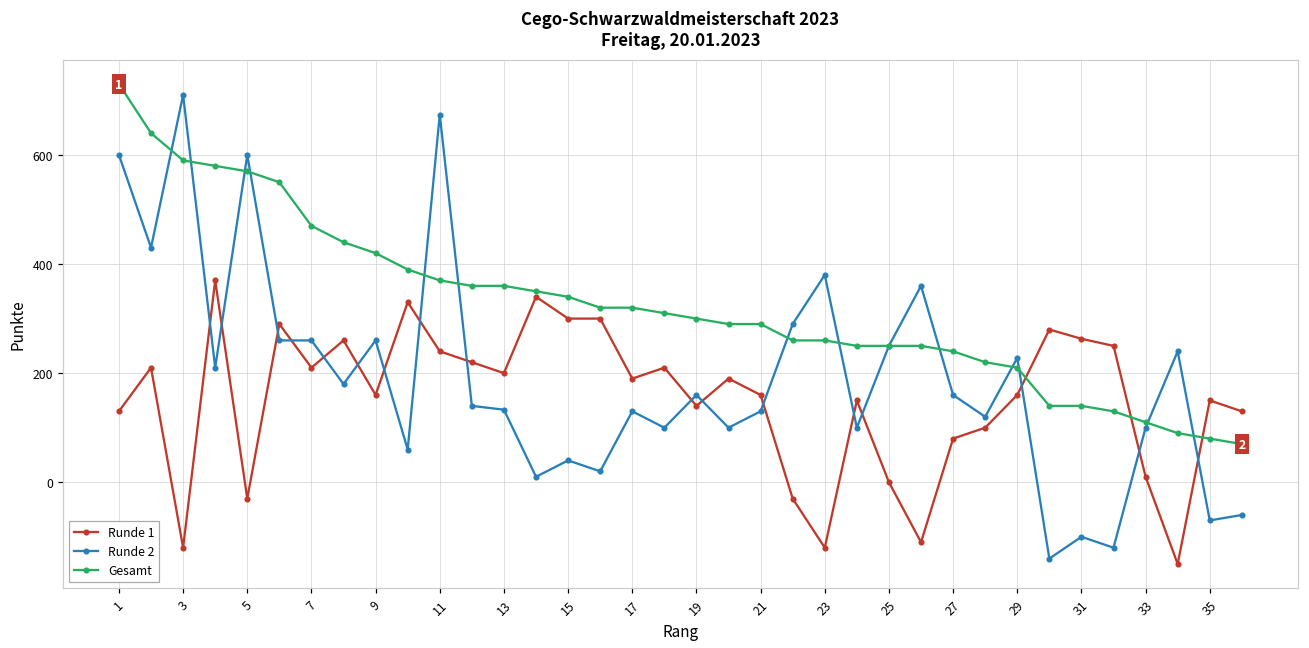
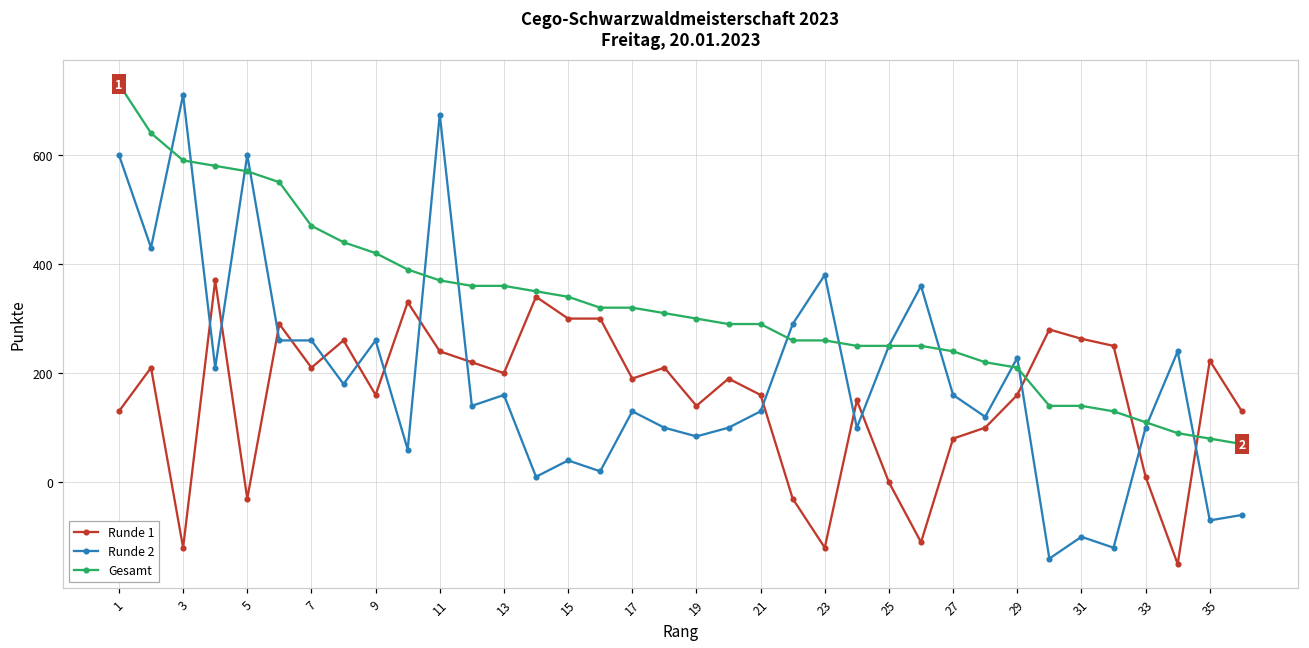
Runde 2, 13: 130 -> 160
Runde 2, 19: 160 -> 80
Runde 1, 35: 150 -> 220
